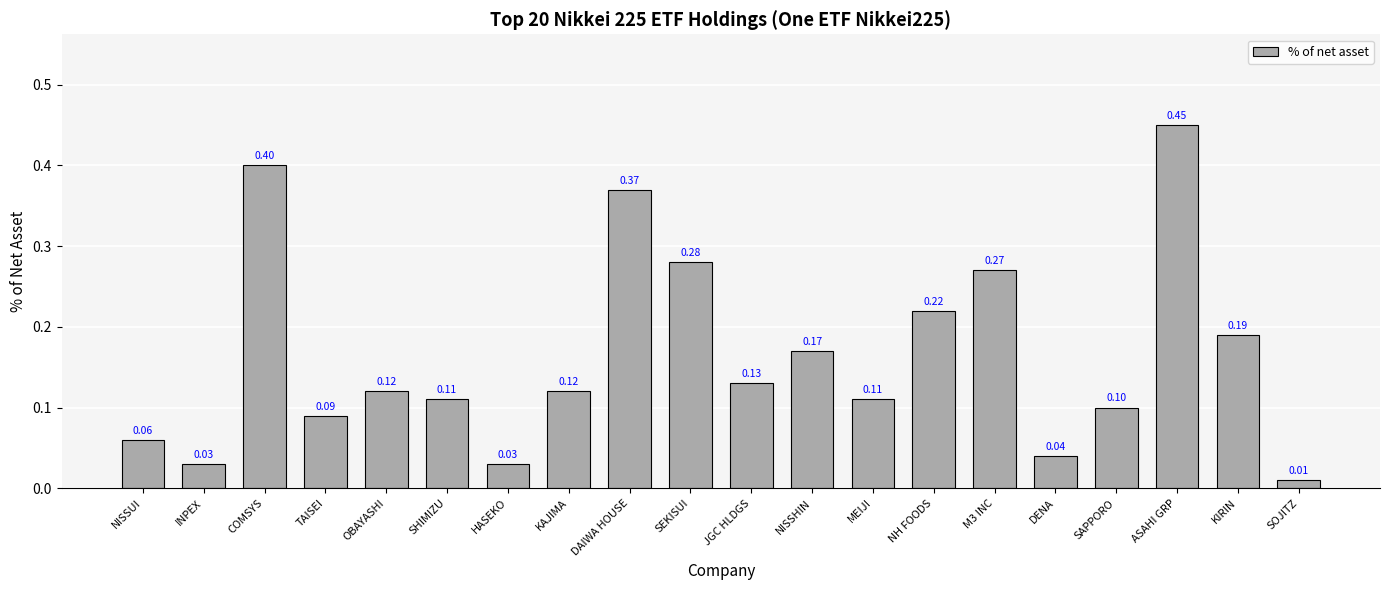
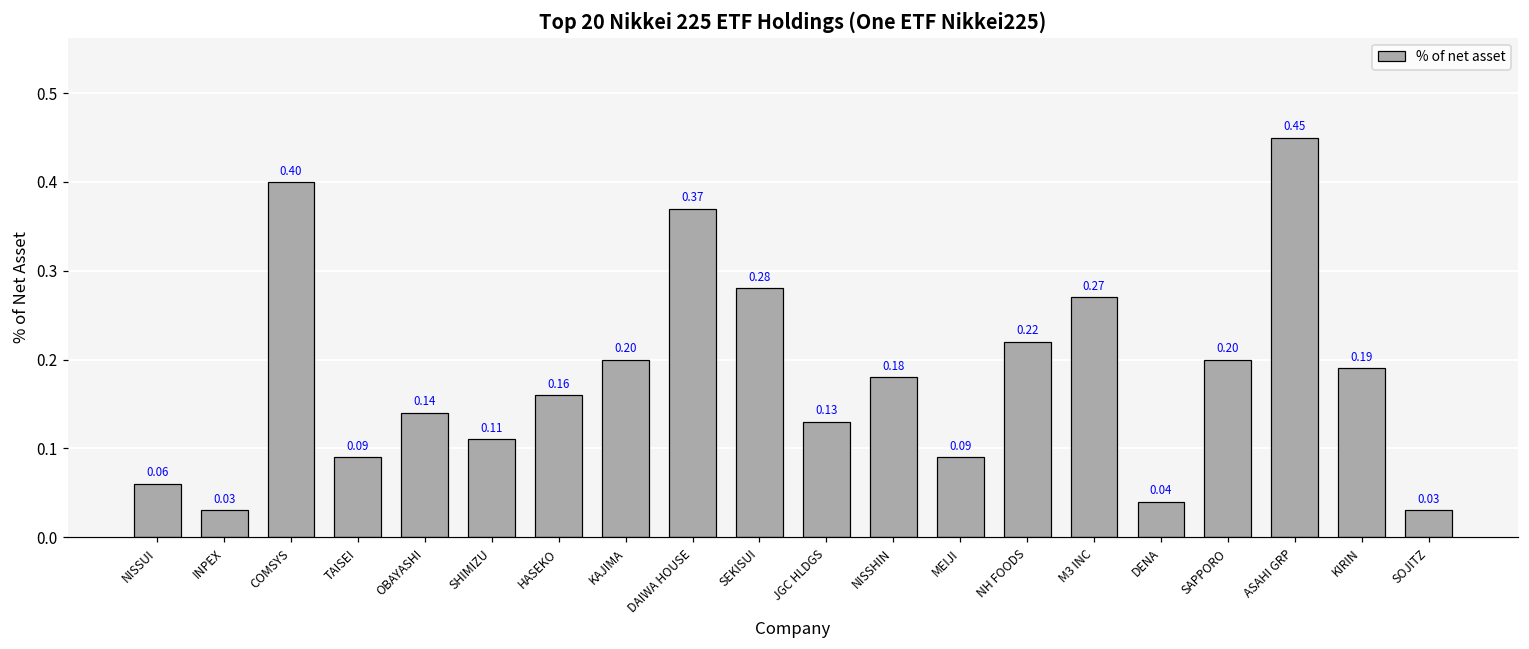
OBAYASHI: 0.12 -> 0.14
HASEKO: 0.03 -> 0.16
KAJIMA: 0.12 -> 0.20
NISSHIN: 0.17 -> 0.18
MEIJI: 0.11 -> 0.09
SAPPORO: 0.10 -> 0.20
SOJITZ: 0.01 -> 0.03
